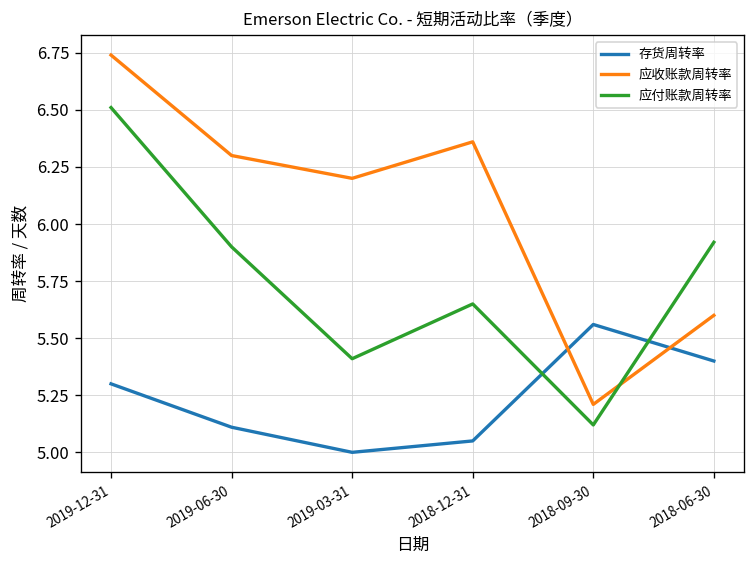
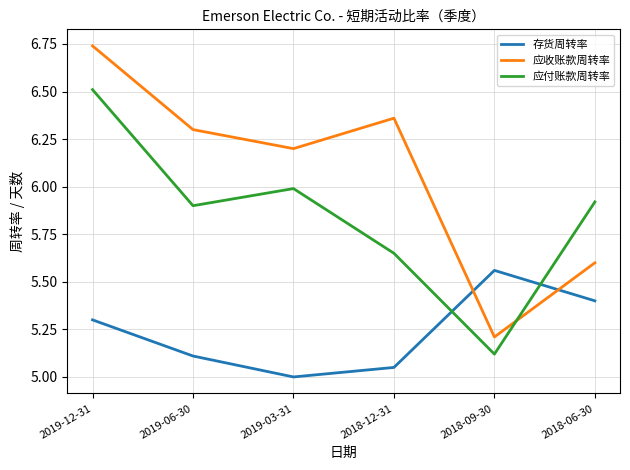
应付账款周转率, 2019-03-31: 5.41 -> 5.99
